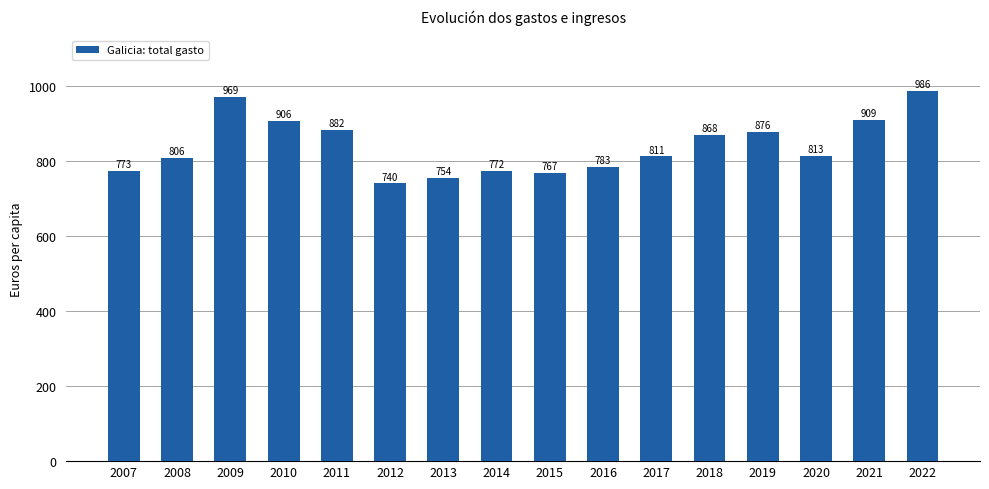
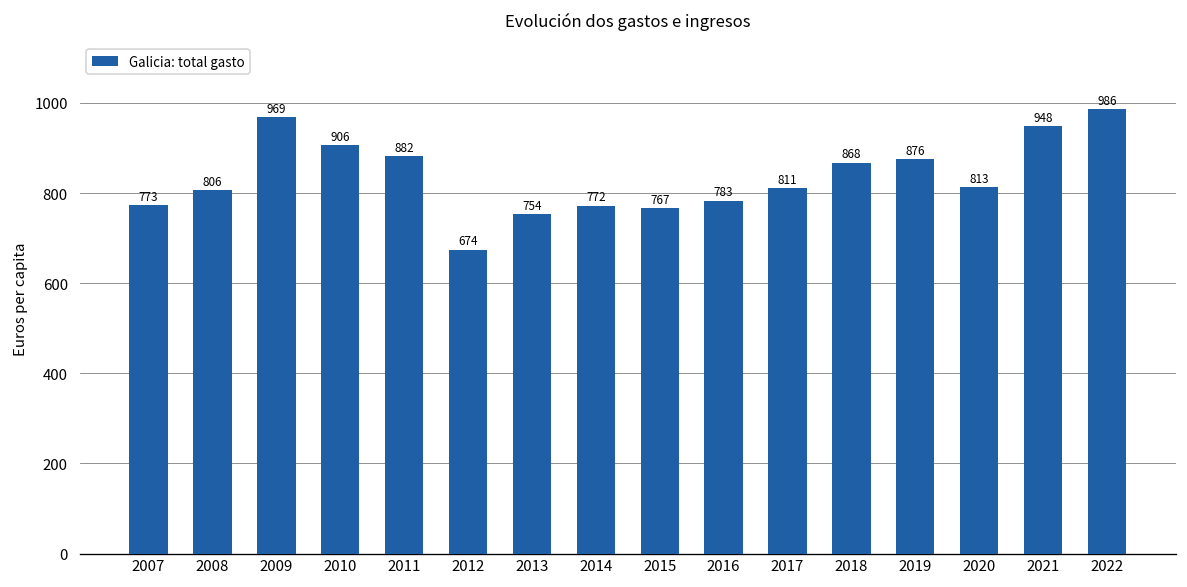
2012: 740 -> 674
2021: 909 -> 948
